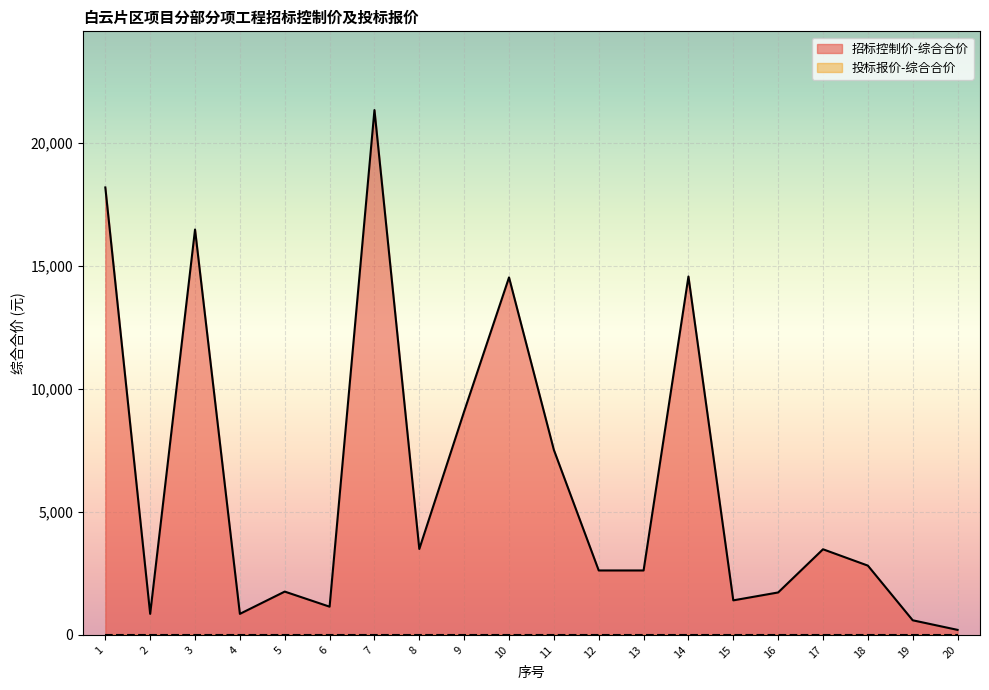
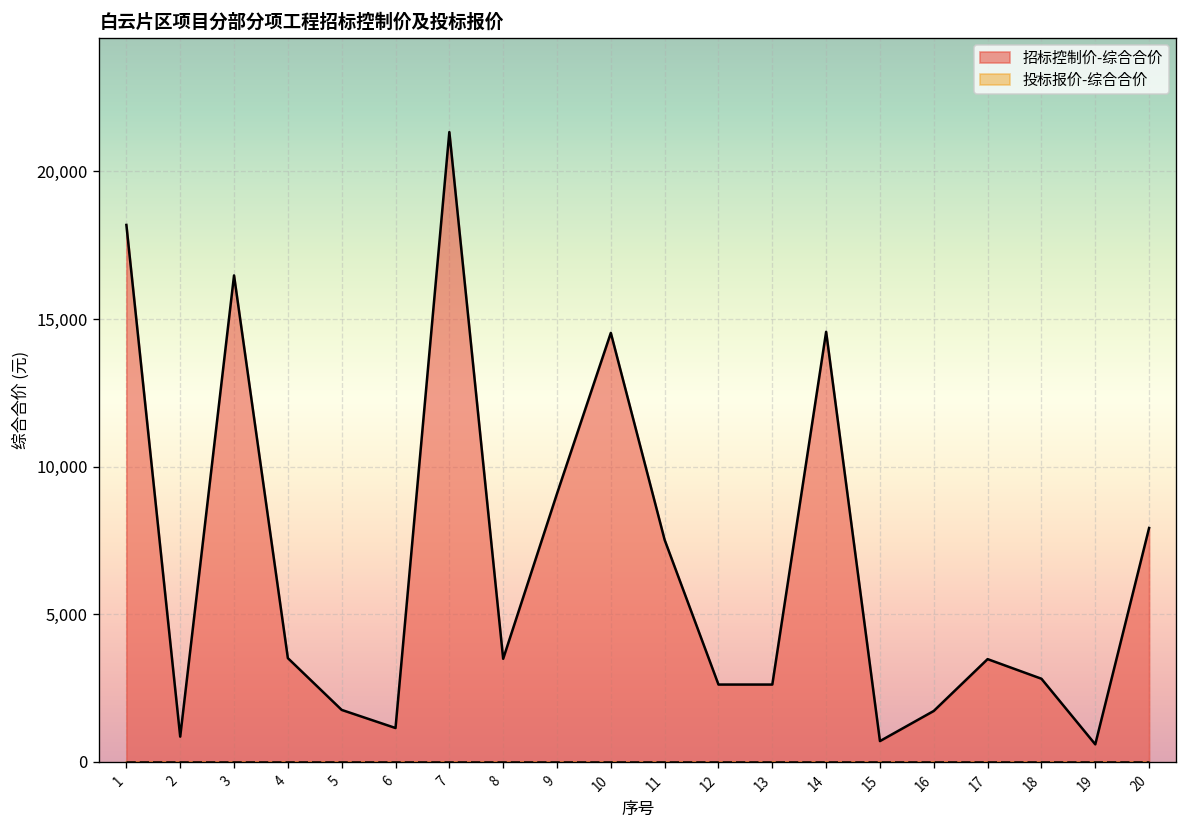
招标控制价-综合合价, 4: 900 -> 3,500
招标控制价-综合合价, 15: 1,400 -> 700
招标控制价-综合合价, 20: 200 -> 7,900
